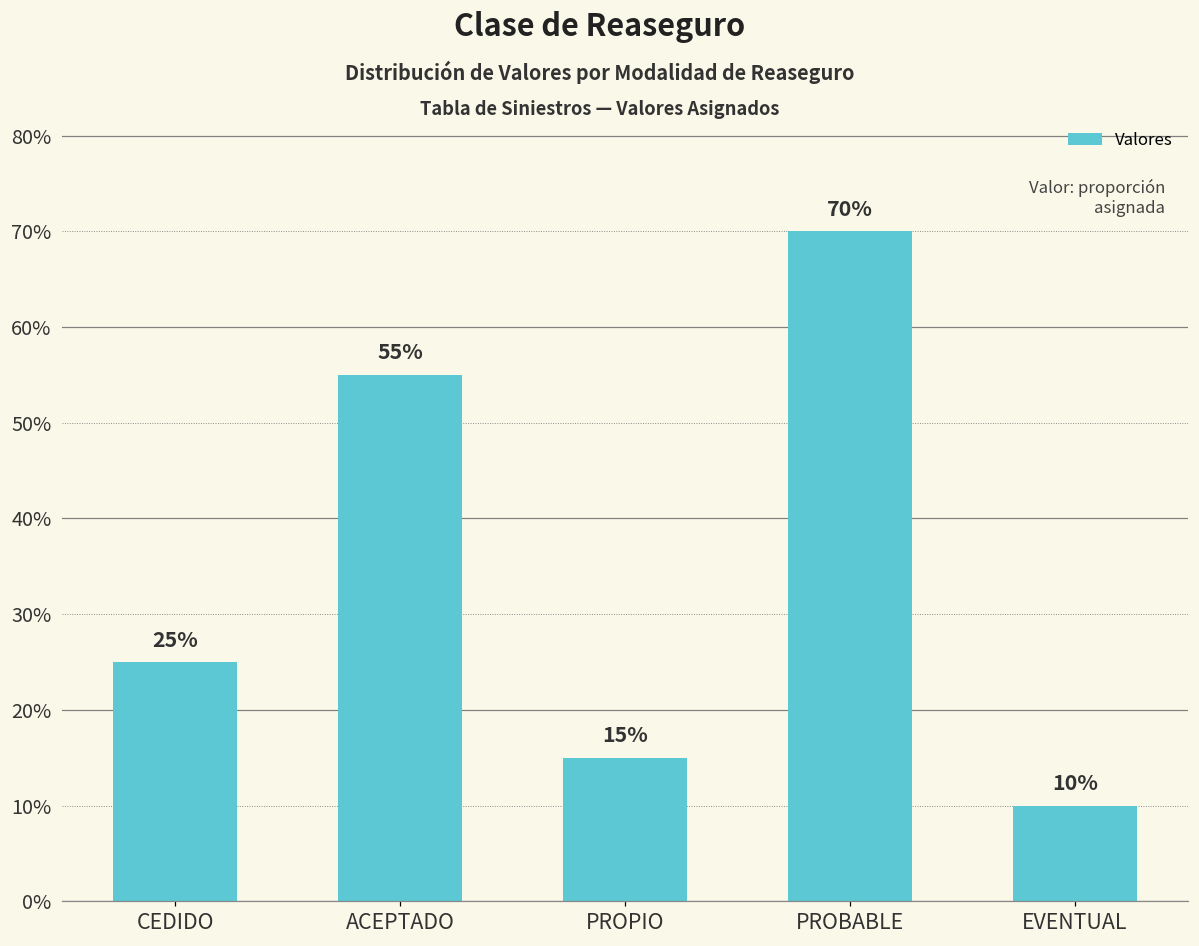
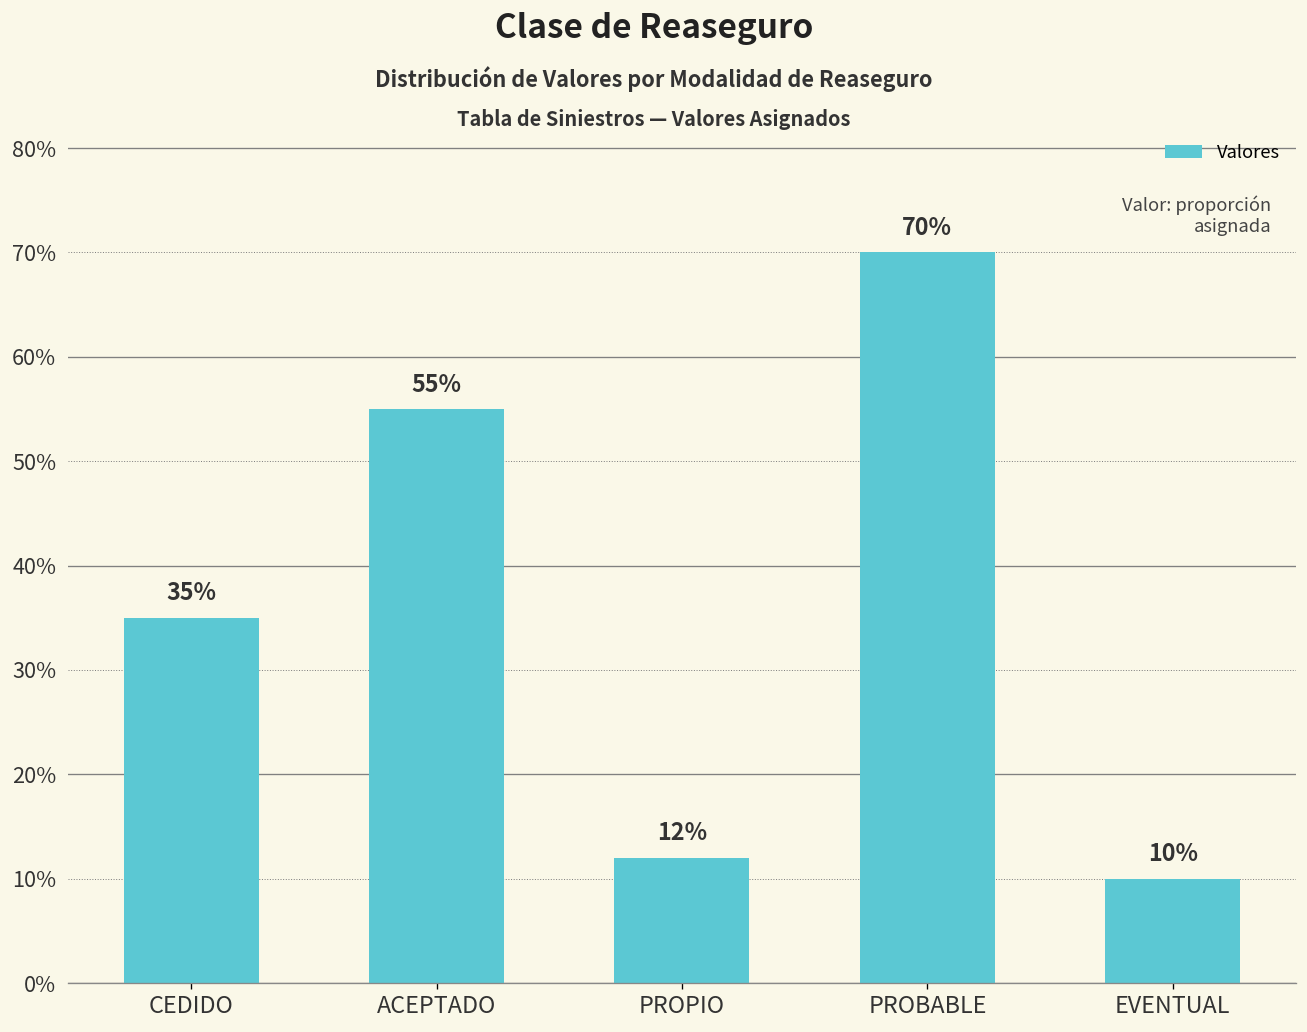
CEDIDO: 25% -> 35%
PROPIO: 15% -> 12%
